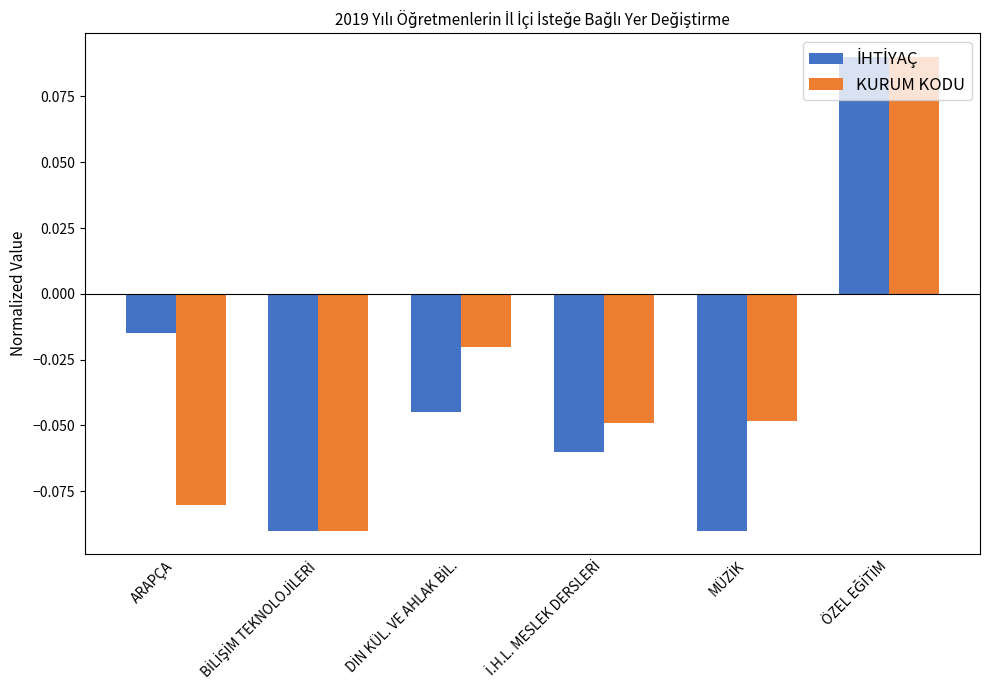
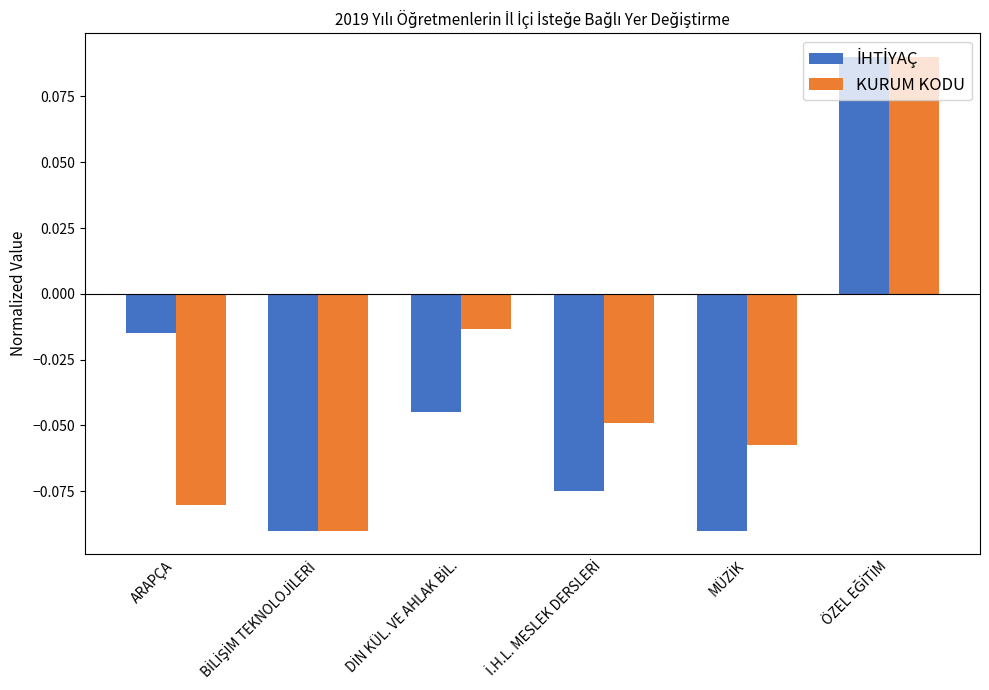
KURUM KODU, DİN KÜL. VE AHLAK BİL.: -0.020 -> -0.013
İHTİYAÇ, İ.H.L. MESLEK DERSLERİ: -0.060 -> -0.075
KURUM KODU, MÜZİK: -0.048 -> -0.057
